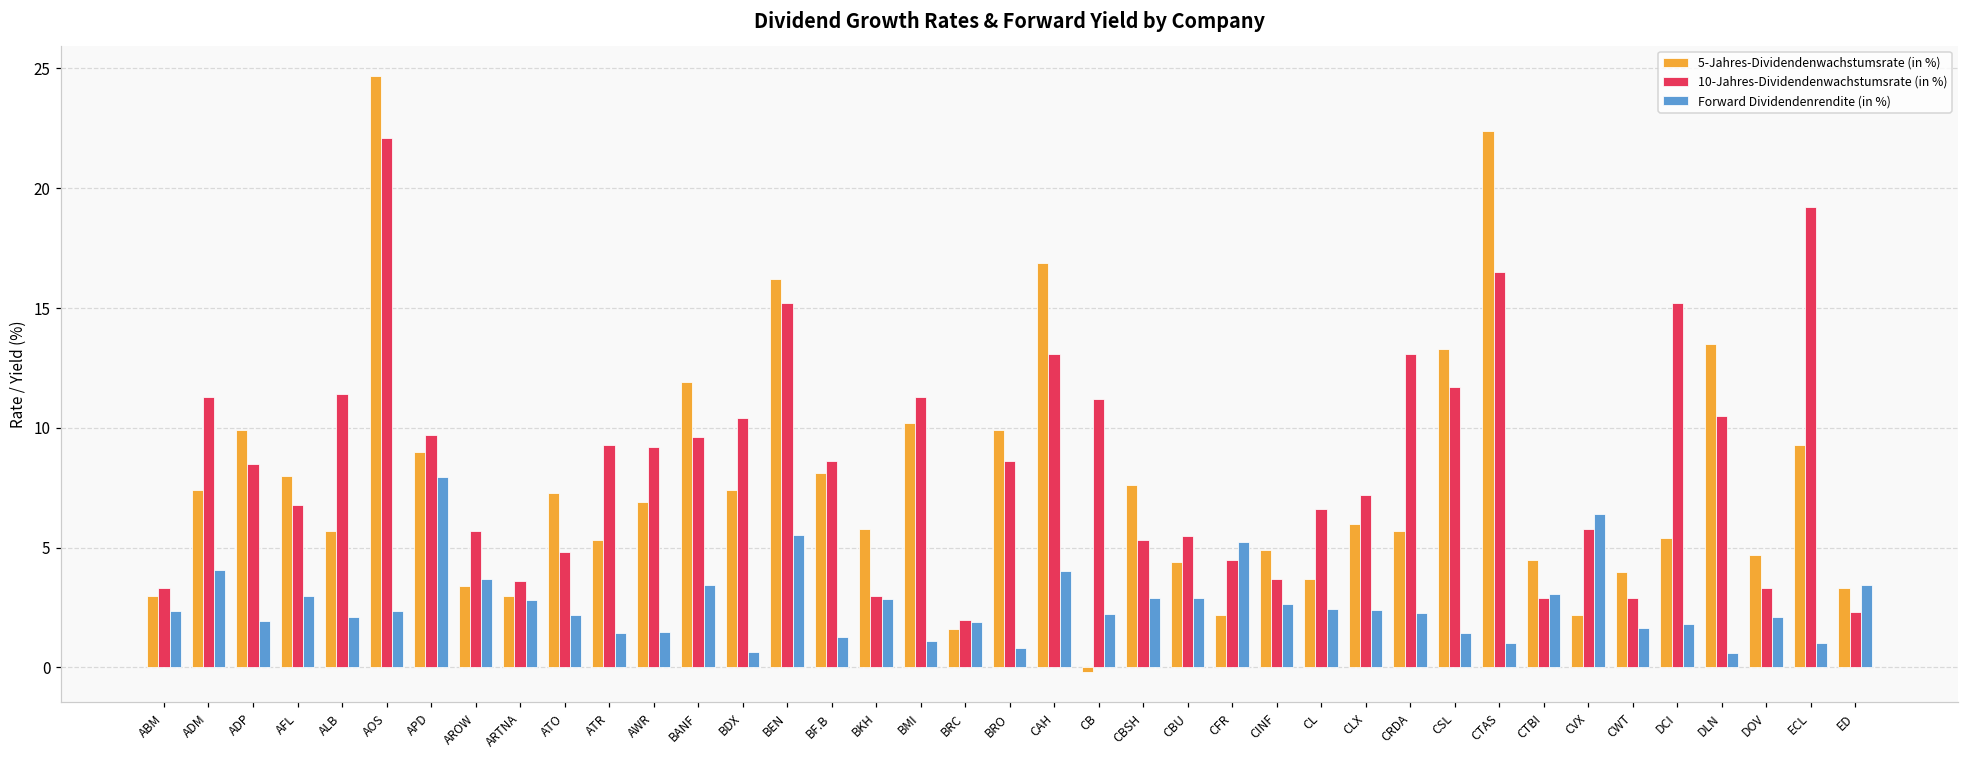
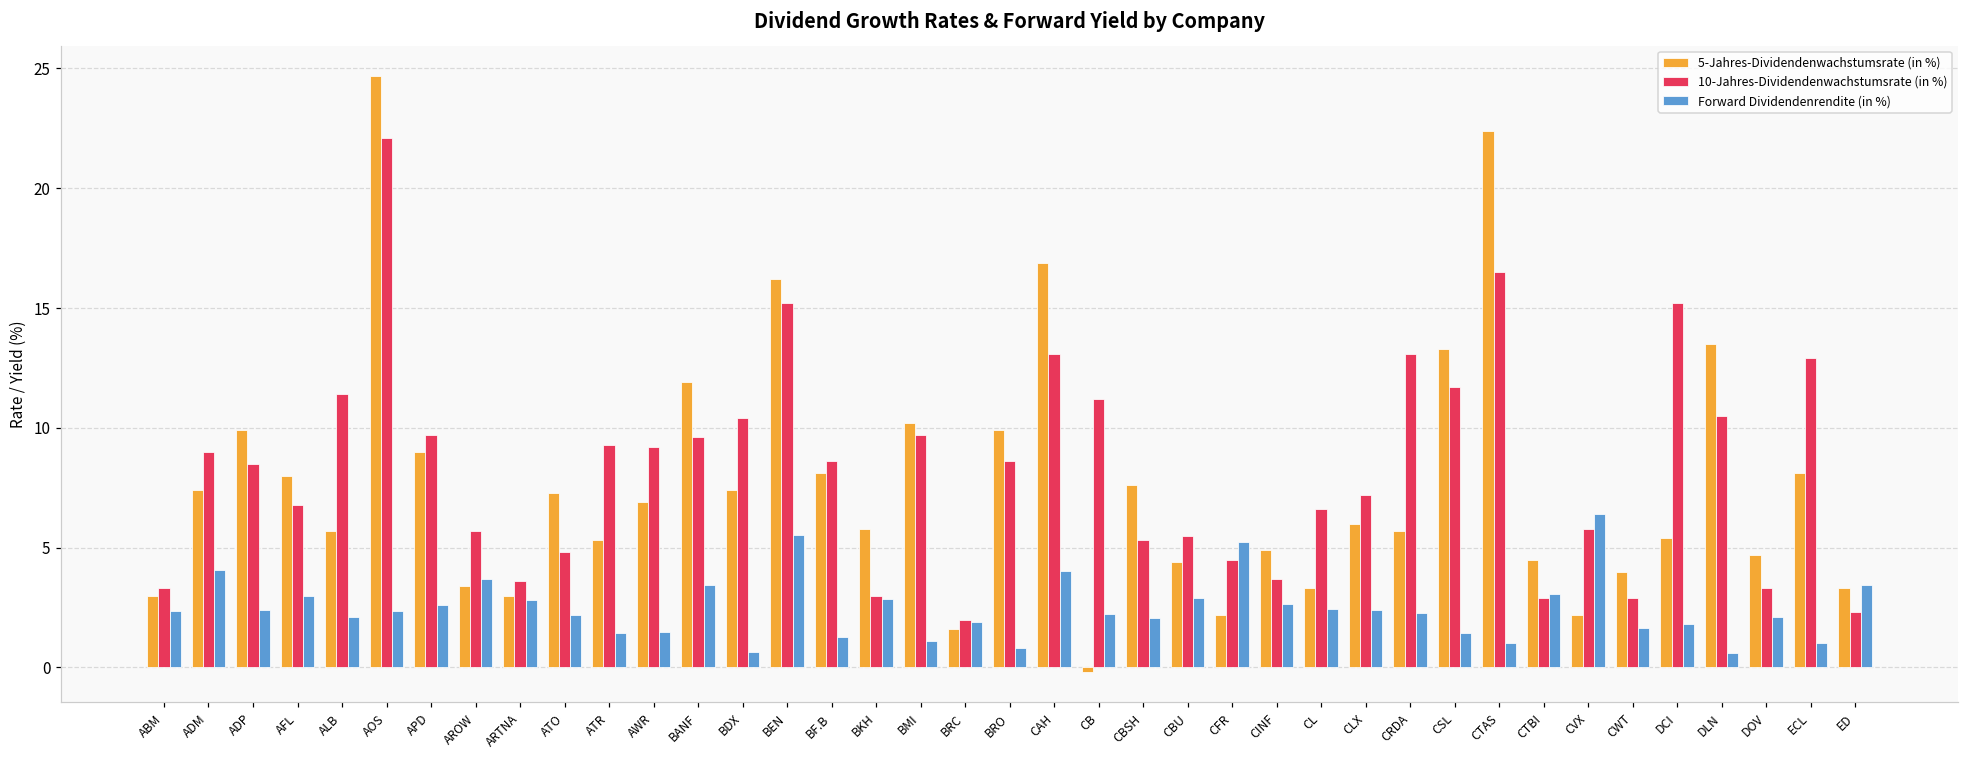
10-Jahres-Dividendenwachstumsrate (in %), ADM: 11.3 -> 9.0
Forward Dividendenrendite (in %), ADP: 1.9 -> 2.4
Forward Dividendenrendite (in %), APD: 8.0 -> 2.6
10-Jahres-Dividendenwachstumsrate (in %), BMI: 11.3 -> 9.7
Forward Dividendenrendite (in %), CBSH: 2.9 -> 2.1
5-Jahres-Dividendenwachstumsrate (in %), CL: 3.7 -> 3.3
5-Jahres-Dividendenwachstumsrate (in %), ECL: 9.3 -> 8.1
10-Jahres-Dividendenwachstumsrate (in %), ECL: 19.2 -> 12.9
